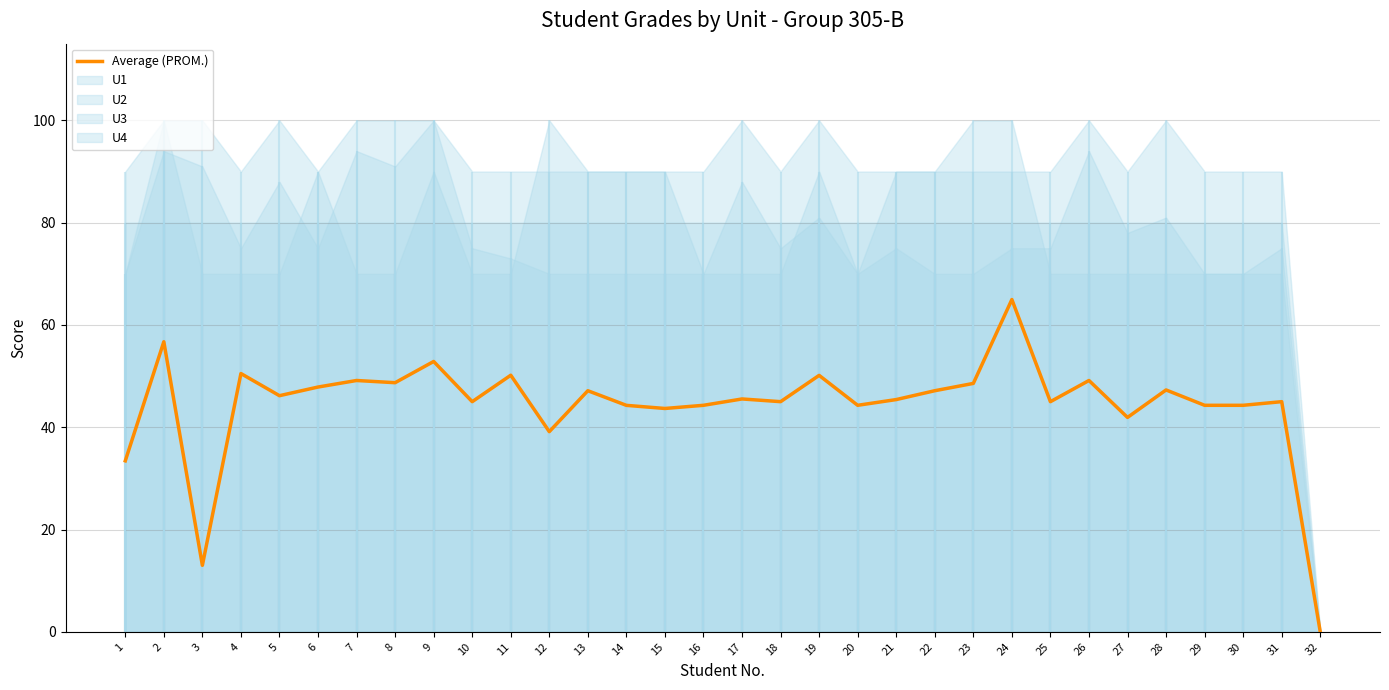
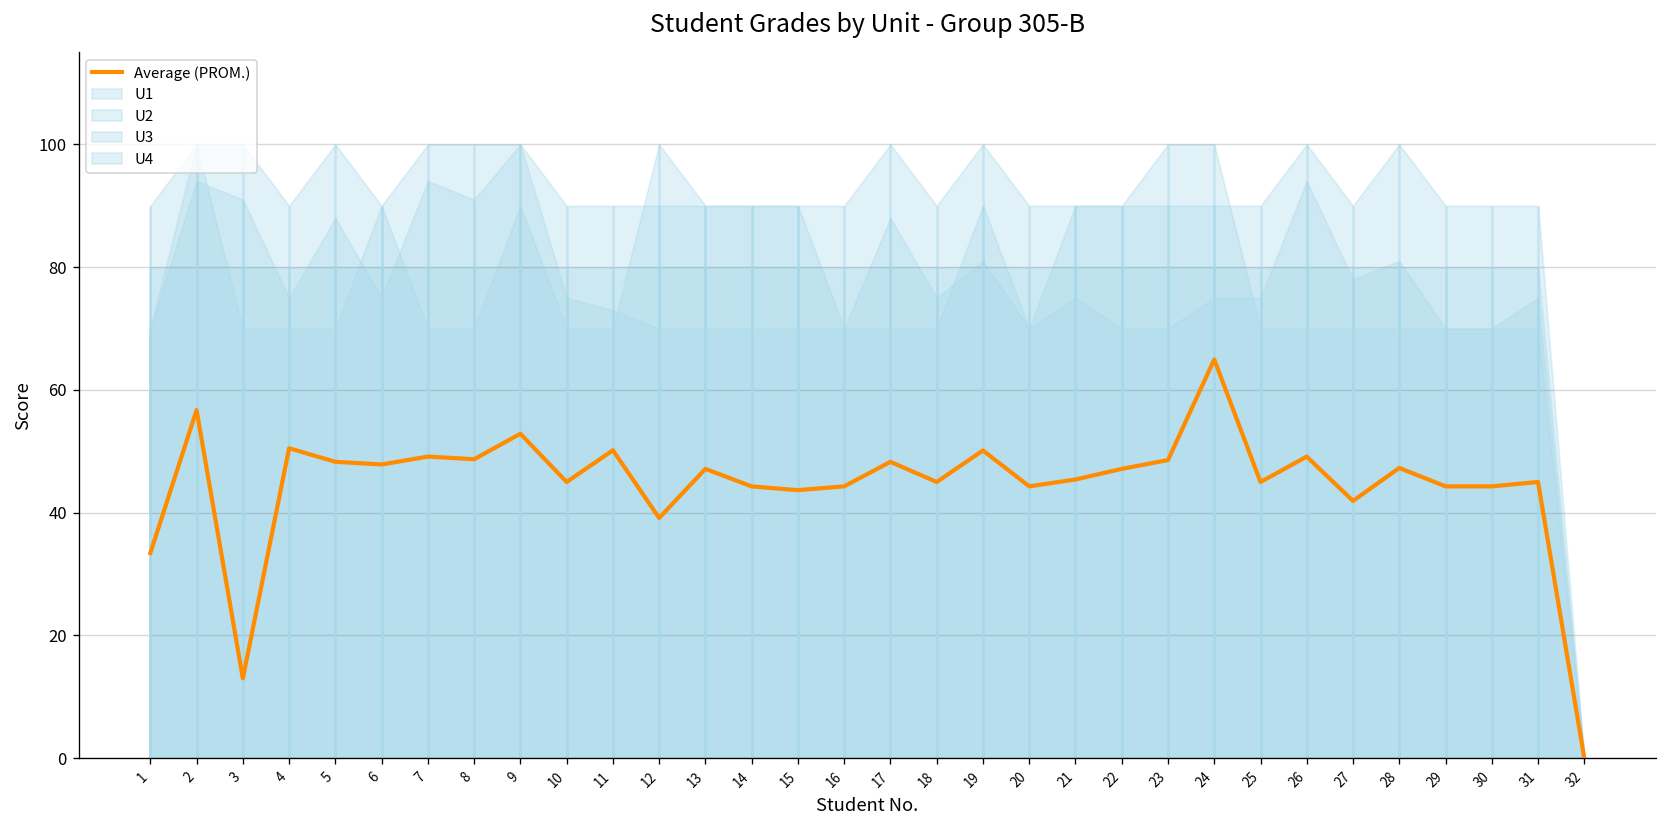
Average (PROM.), 5: 46 -> 48
Average (PROM.), 17: 46 -> 48
